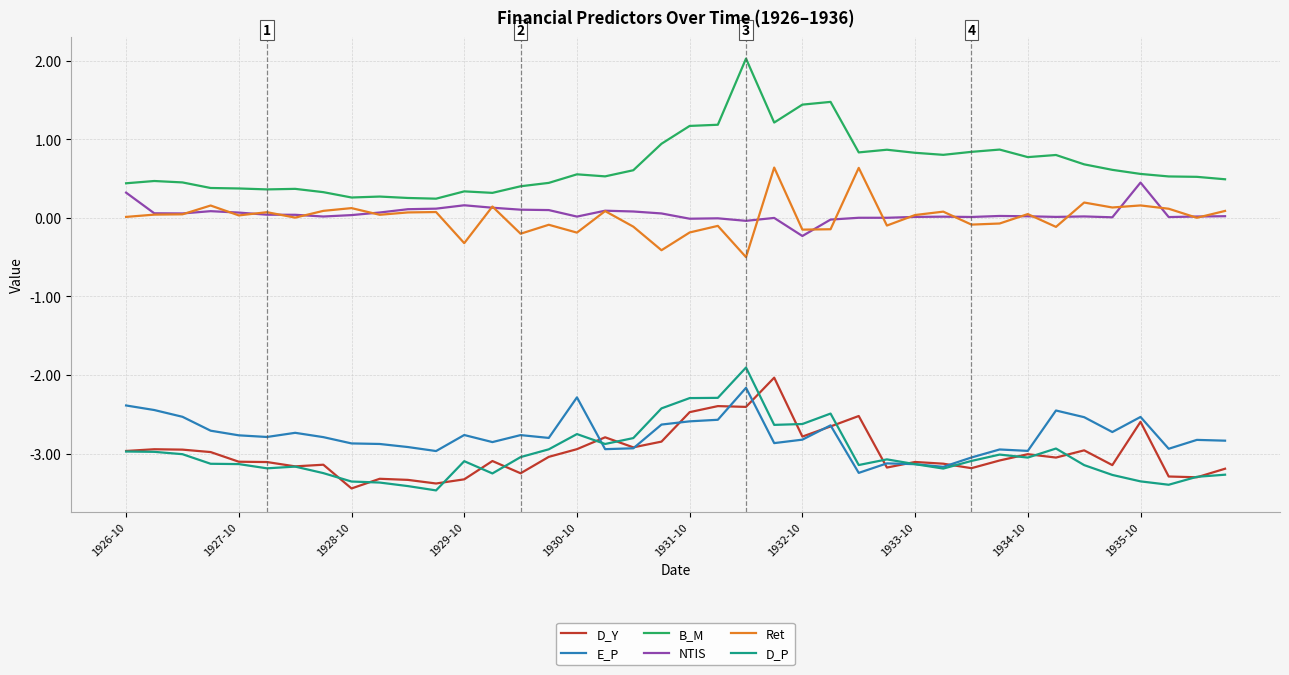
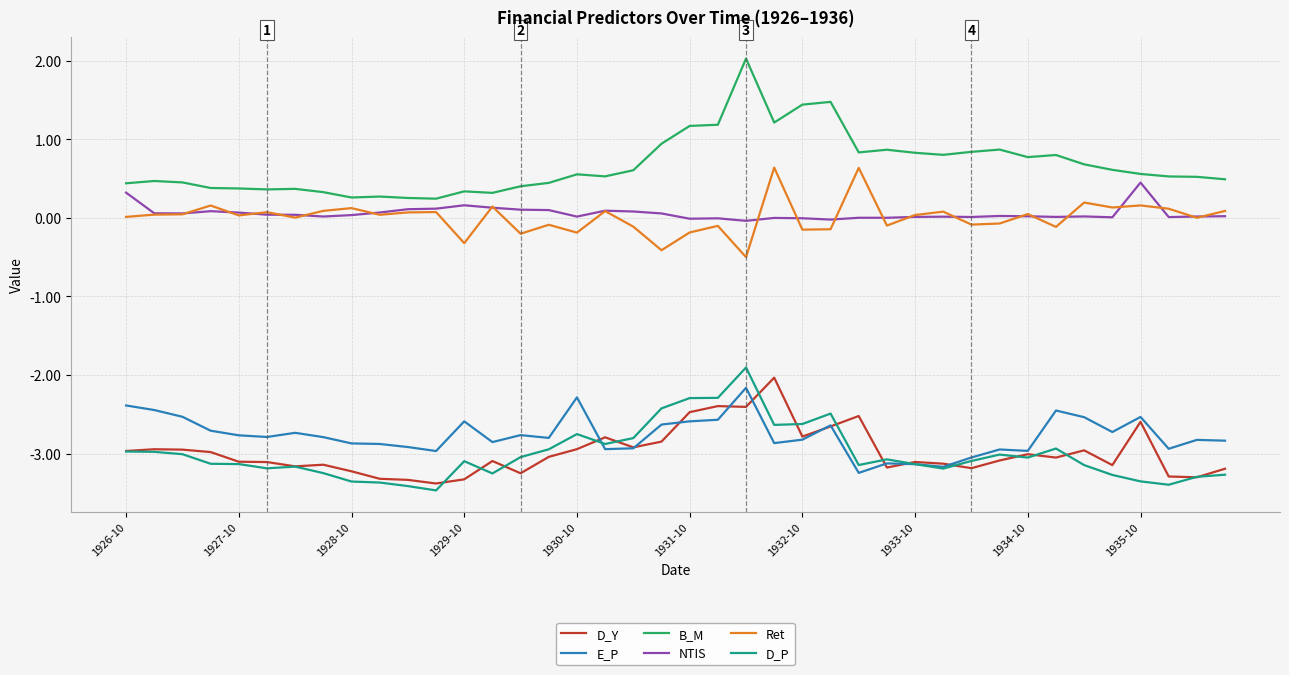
D_Y, 1928-10: -3.4 -> -3.2
E_P, 1929-10: -2.8 -> -2.6
NTIS, 1932-10: -0.2 -> 0.0
